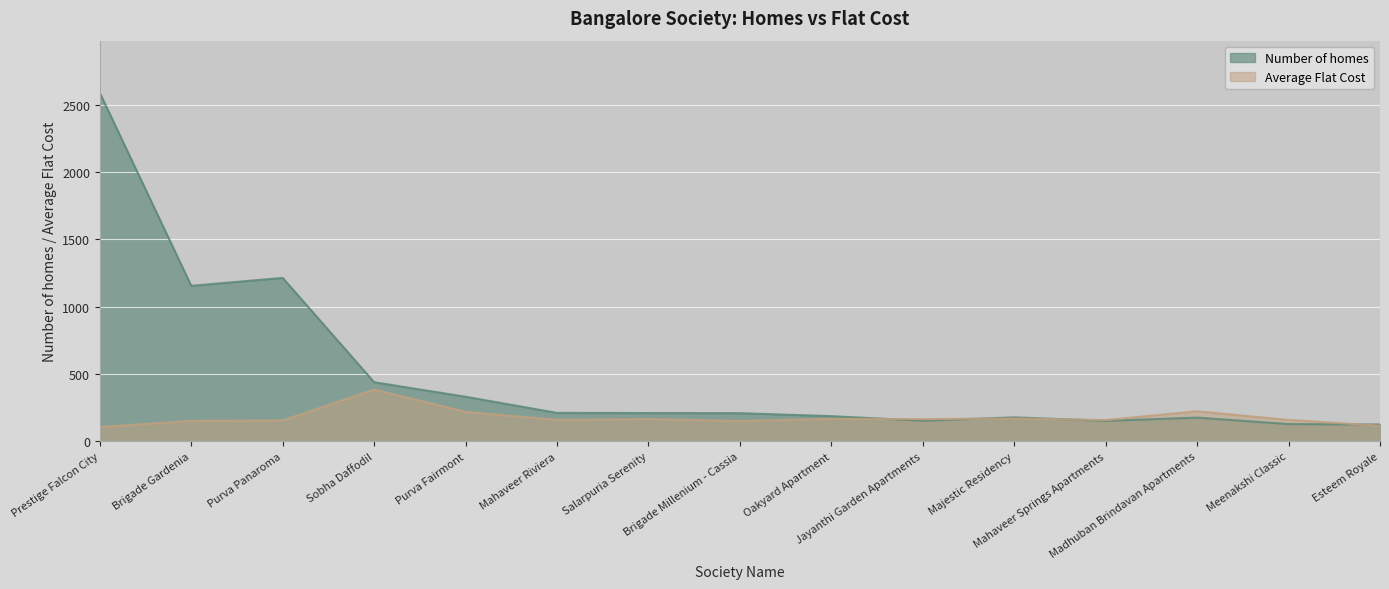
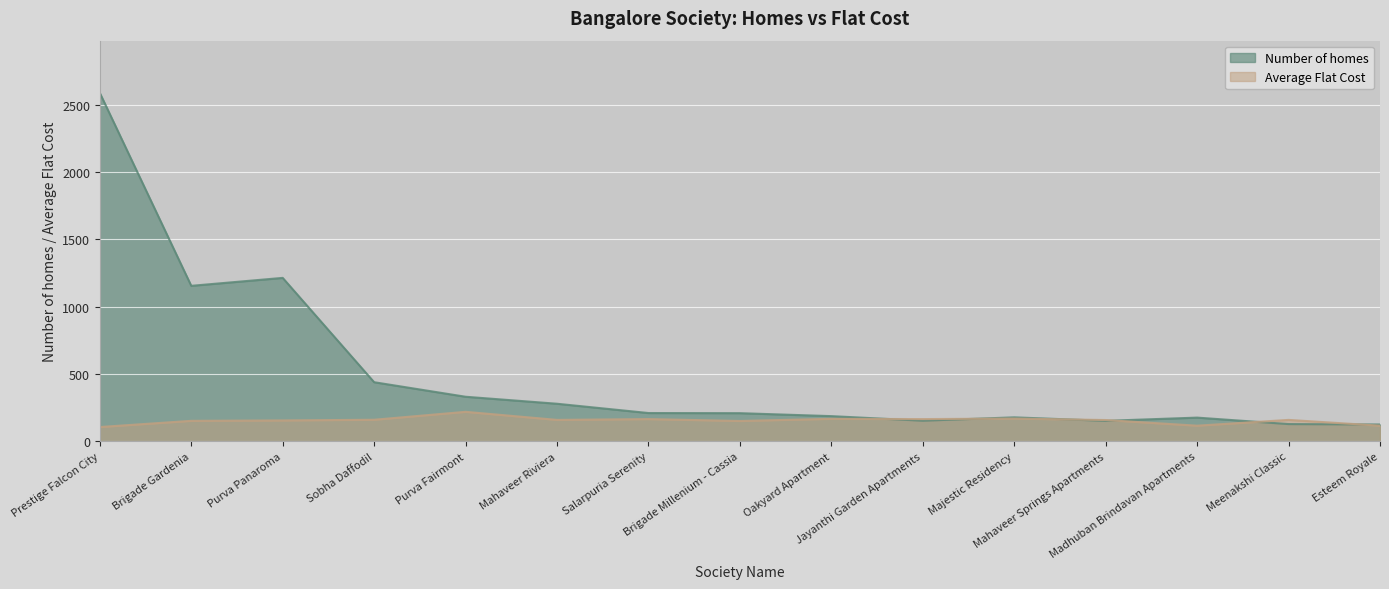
Average Flat Cost, Sobha Daffodil: 380 -> 160
Number of homes, Mahaveer Riviera: 210 -> 280
Average Flat Cost, Madhuban Brindavan Apartments: 220 -> 120
